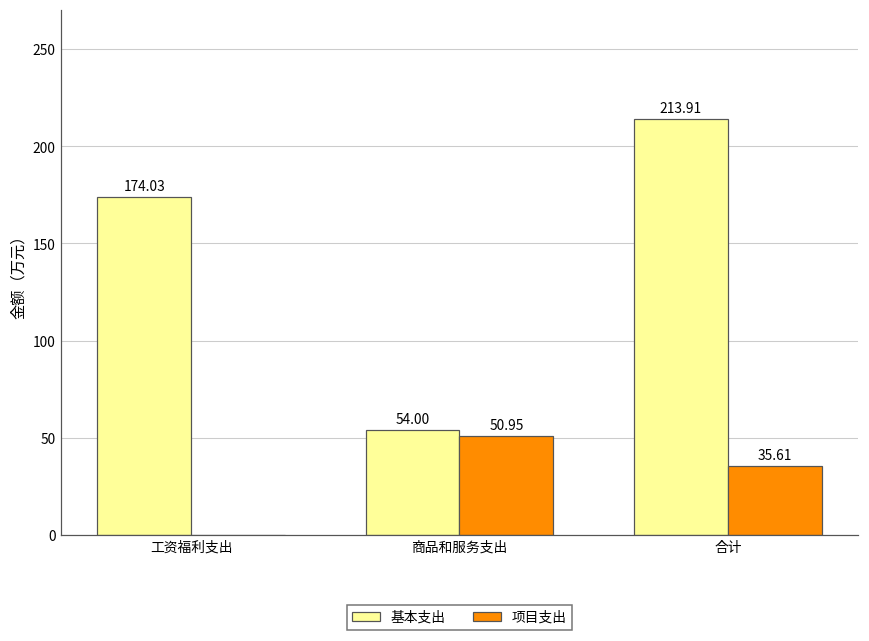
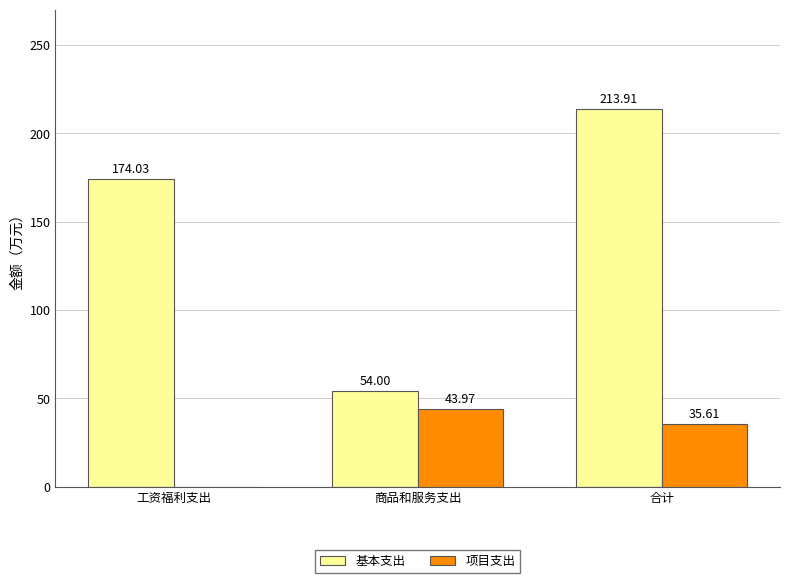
项目支出, 商品和服务支出: 50.95 -> 43.97
